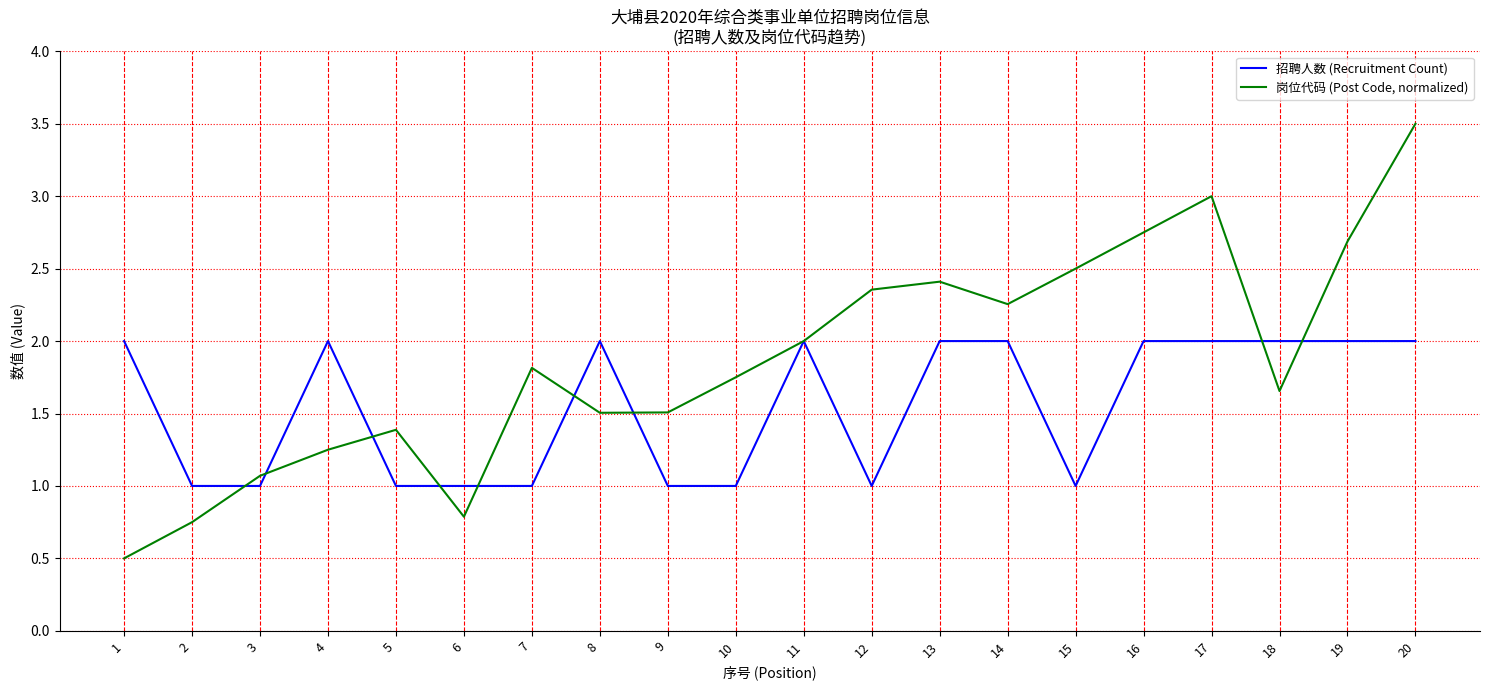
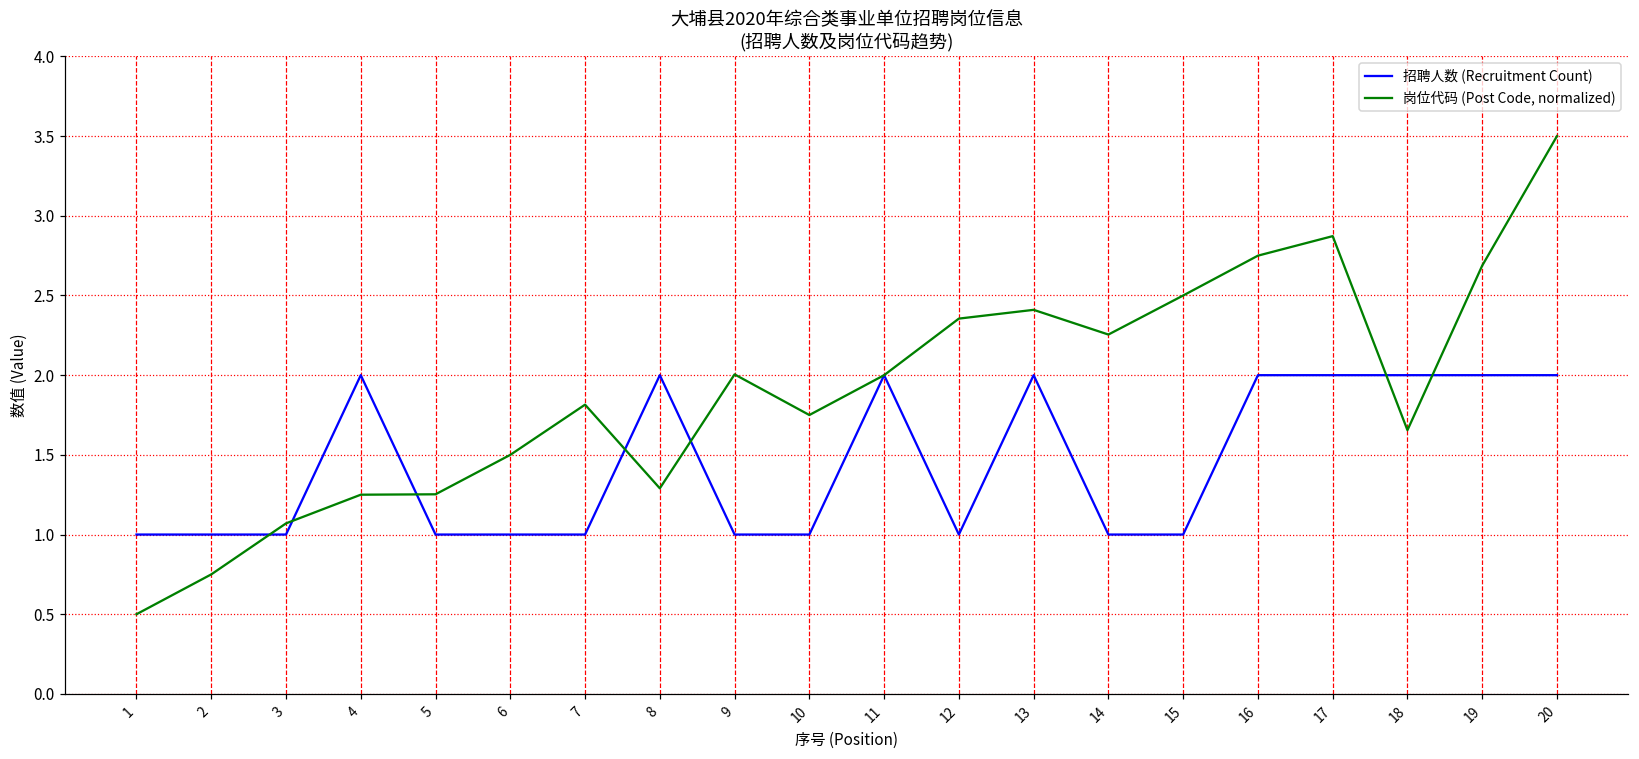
招聘人数 (Recruitment Count), 1: 2 -> 1
岗位代码 (Post Code, normalized), 5: 1.39 -> 1.25
岗位代码 (Post Code, normalized), 6: 0.79 -> 1.50
岗位代码 (Post Code, normalized), 8: 1.51 -> 1.29
岗位代码 (Post Code, normalized), 9: 1.51 -> 2.01
招聘人数 (Recruitment Count), 14: 2 -> 1
岗位代码 (Post Code, normalized), 17: 3.00 -> 2.87
